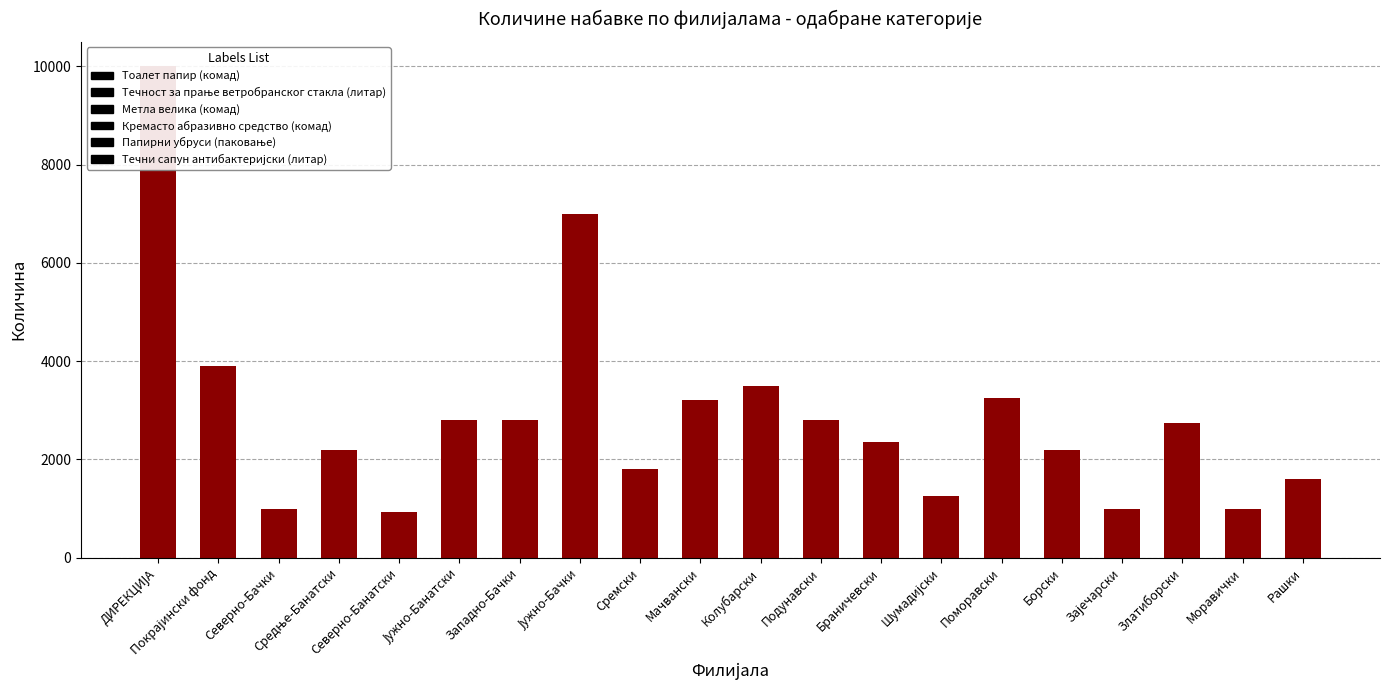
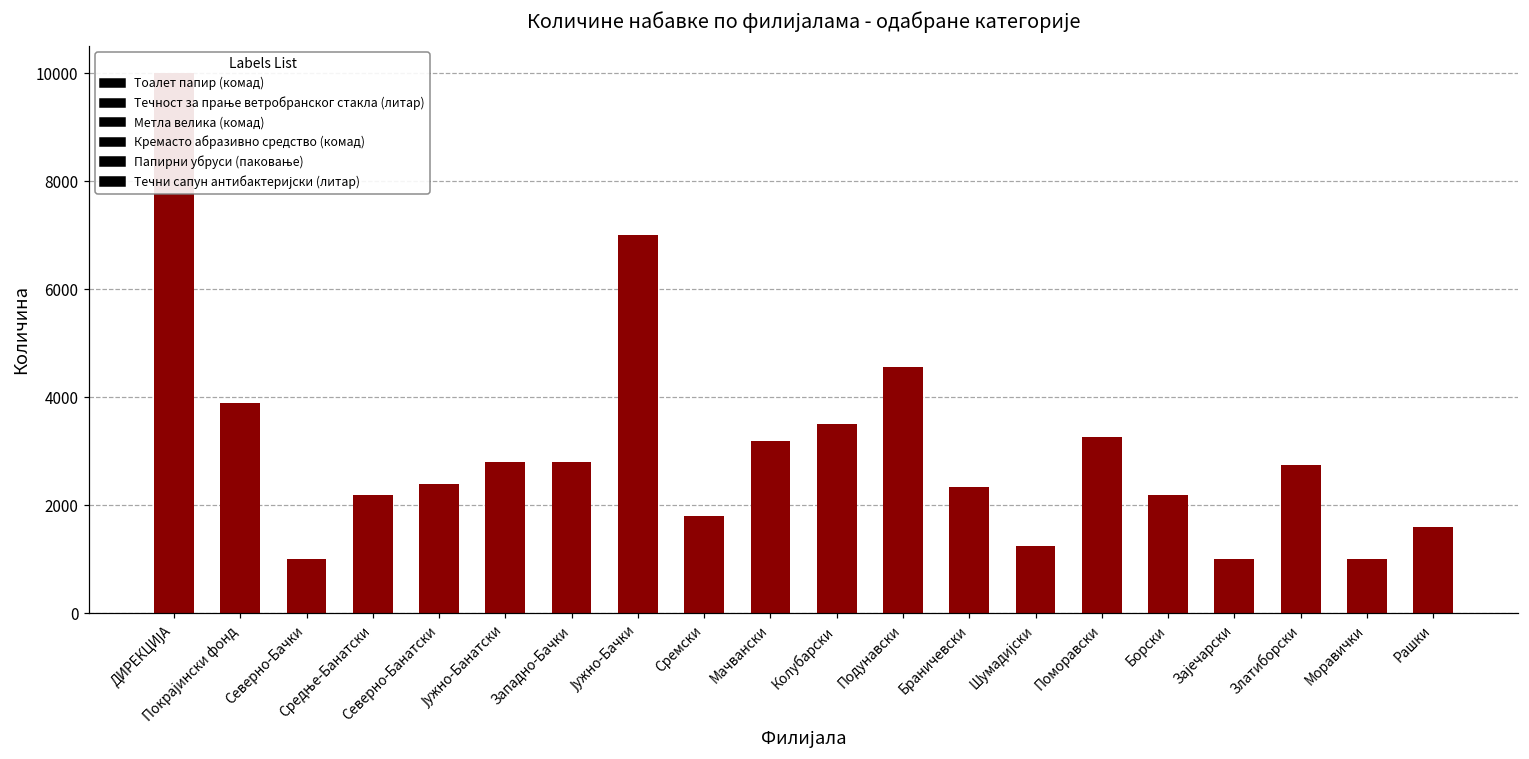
Северно-Банатски: 900 -> 2400
Подунавски: 2800 -> 4600
